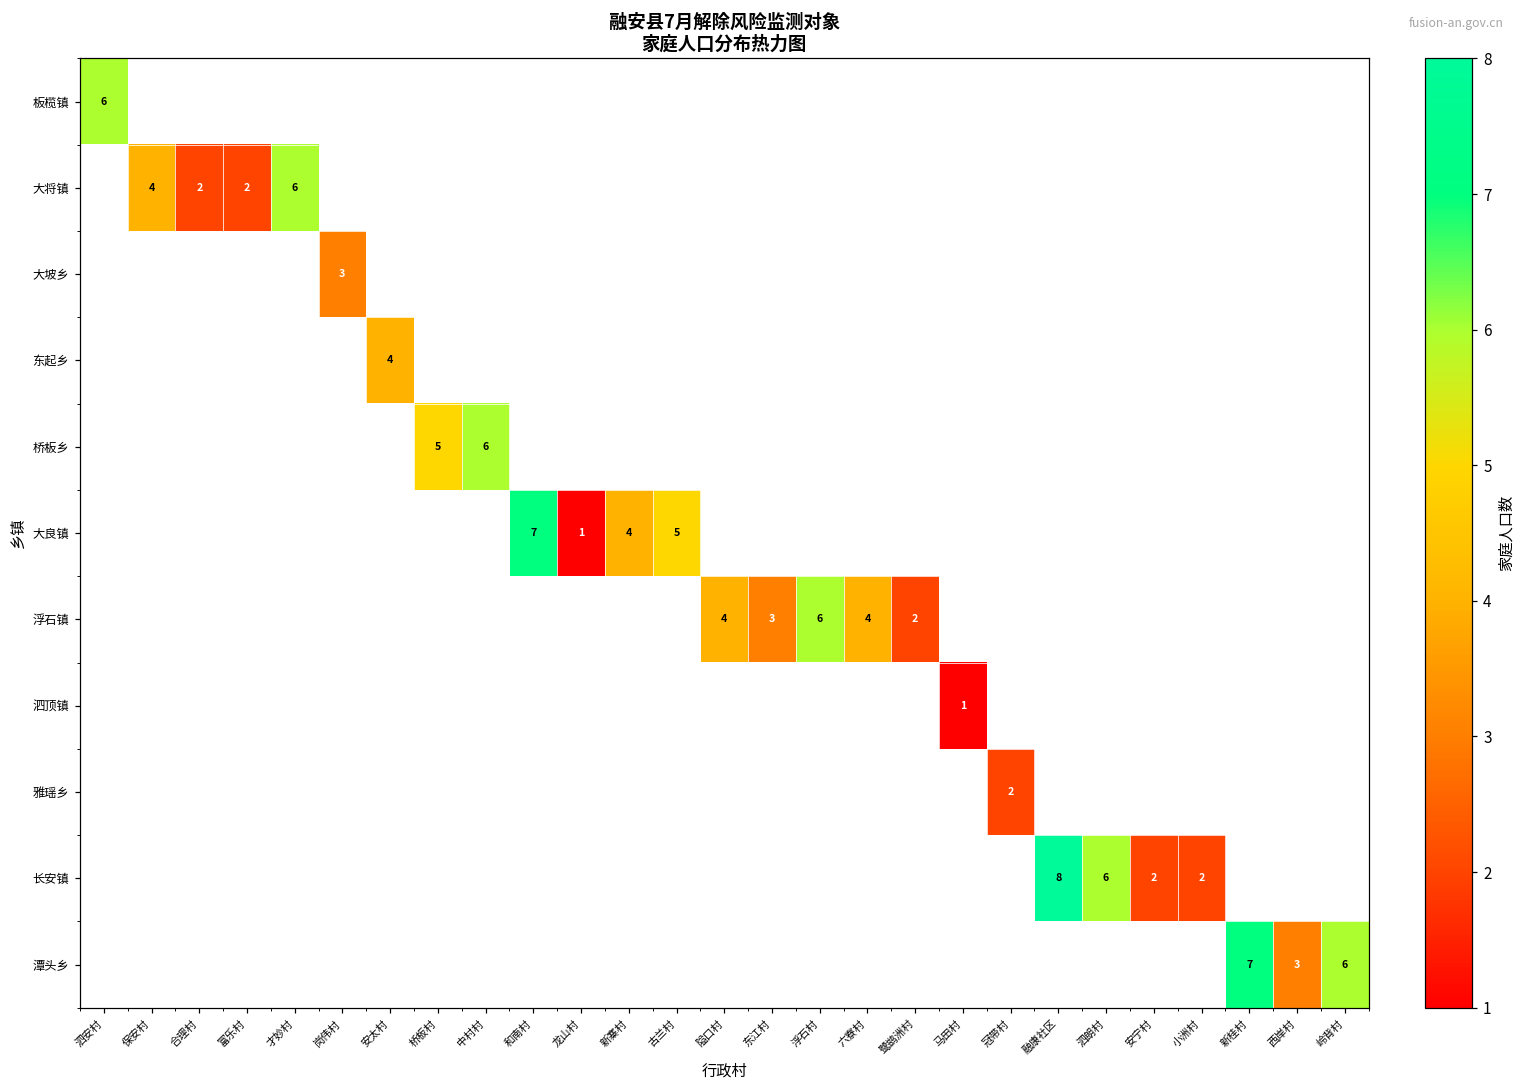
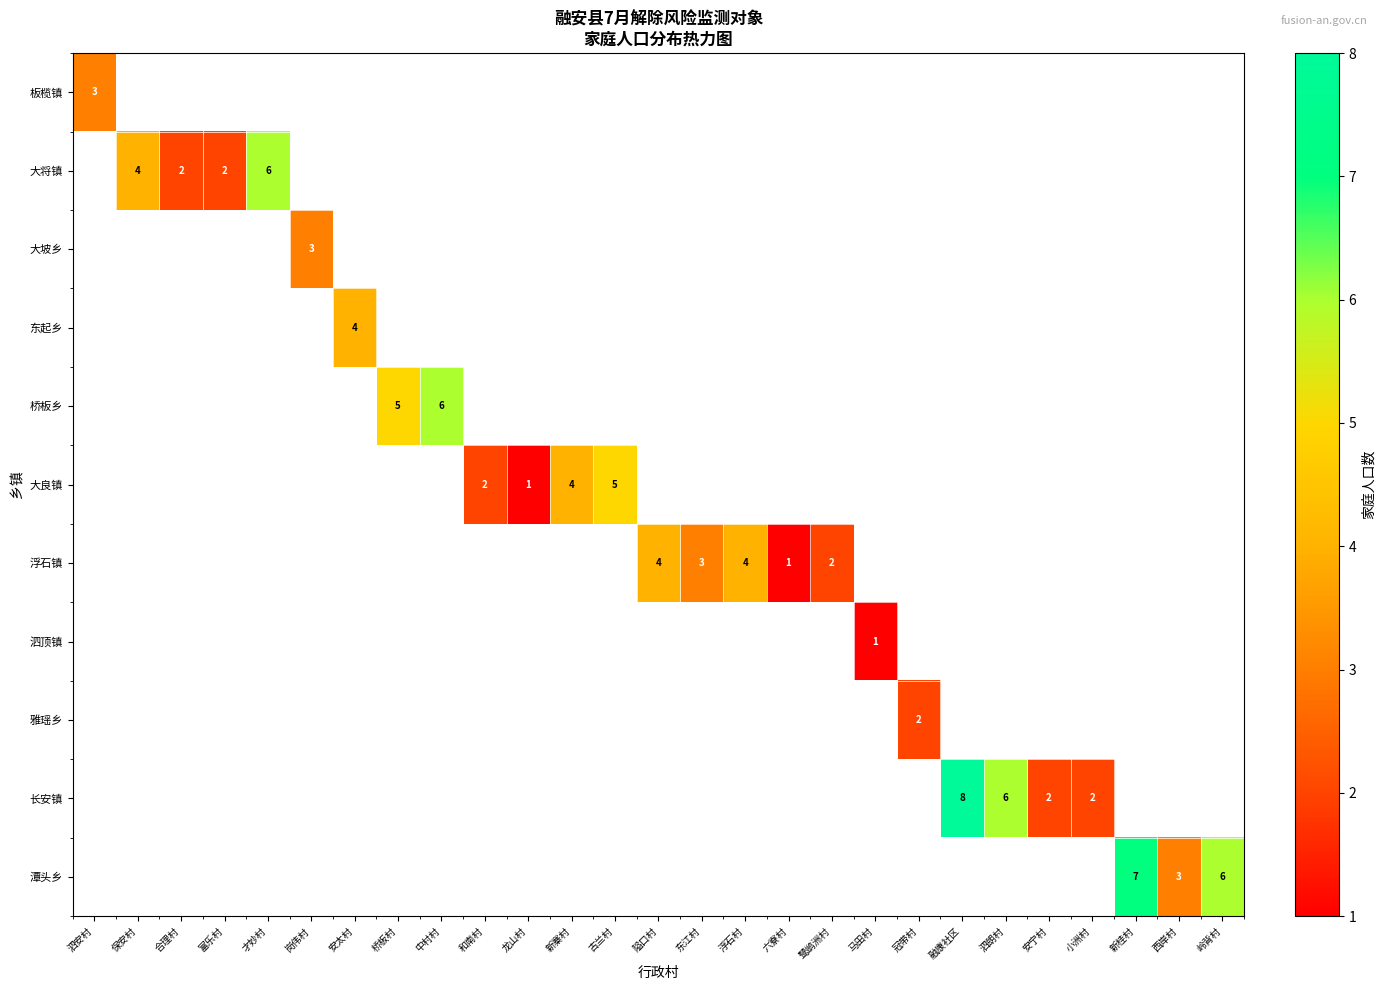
板榄镇, 泗安村: 6 -> 3
大良镇, 和南村: 7 -> 2
浮石镇, 浮石村: 6 -> 4
浮石镇, 六寮村: 4 -> 1
